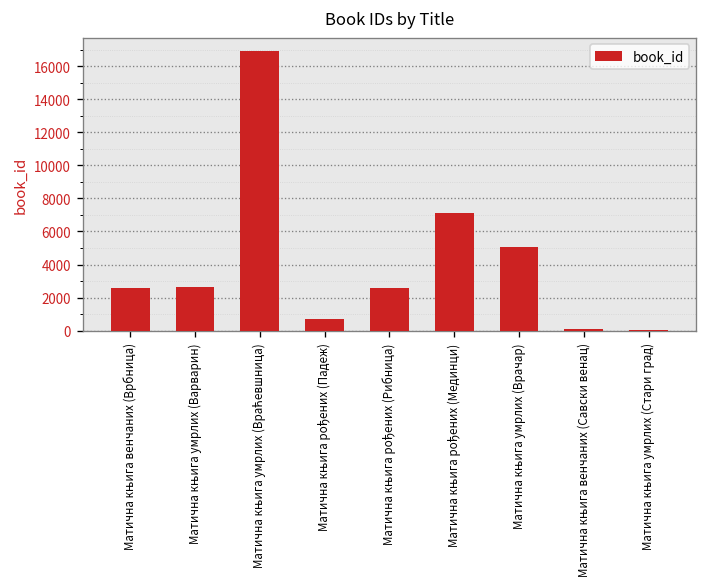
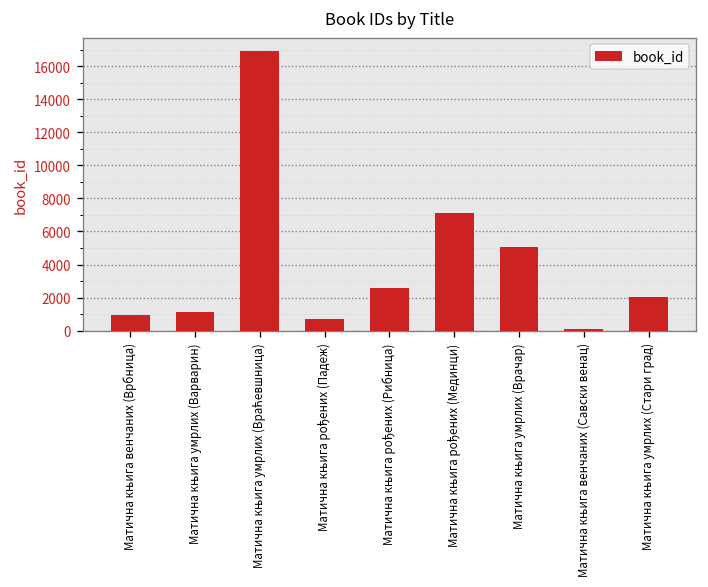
Матична књига венчаних (Врбница): 2600 -> 1000
Матична књига умрлих (Варварин): 2700 -> 1100
Матична књига умрлих (Стари град): 0 -> 2000
